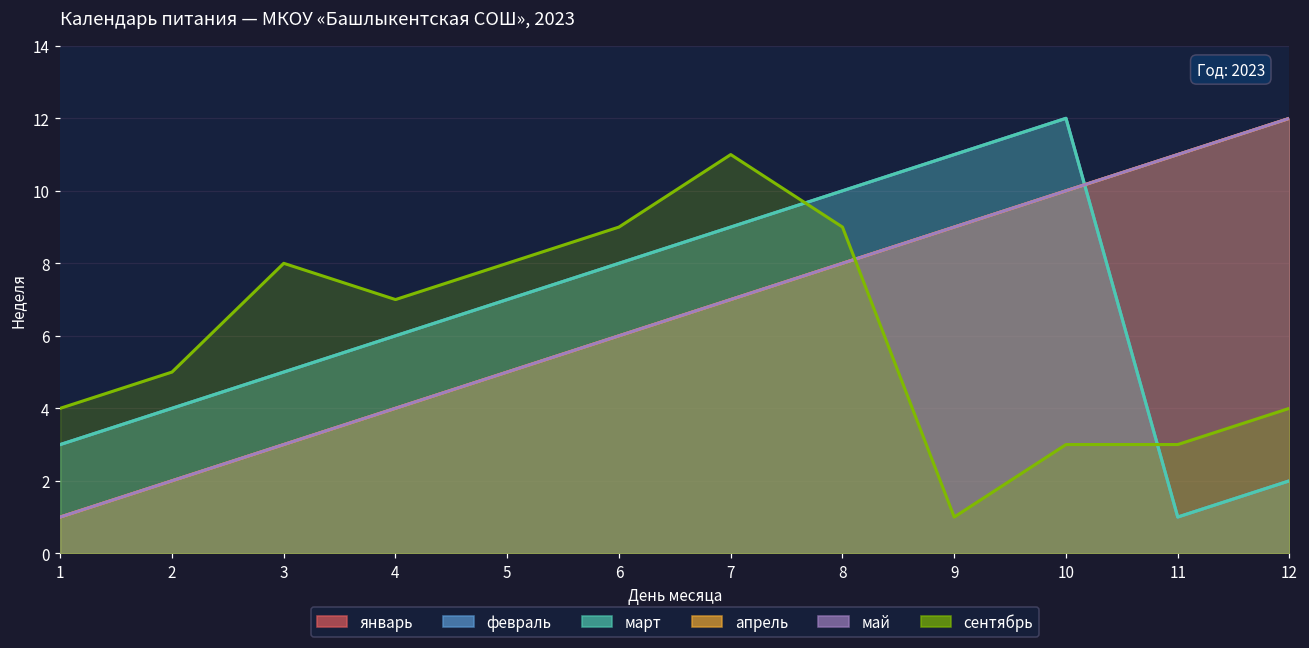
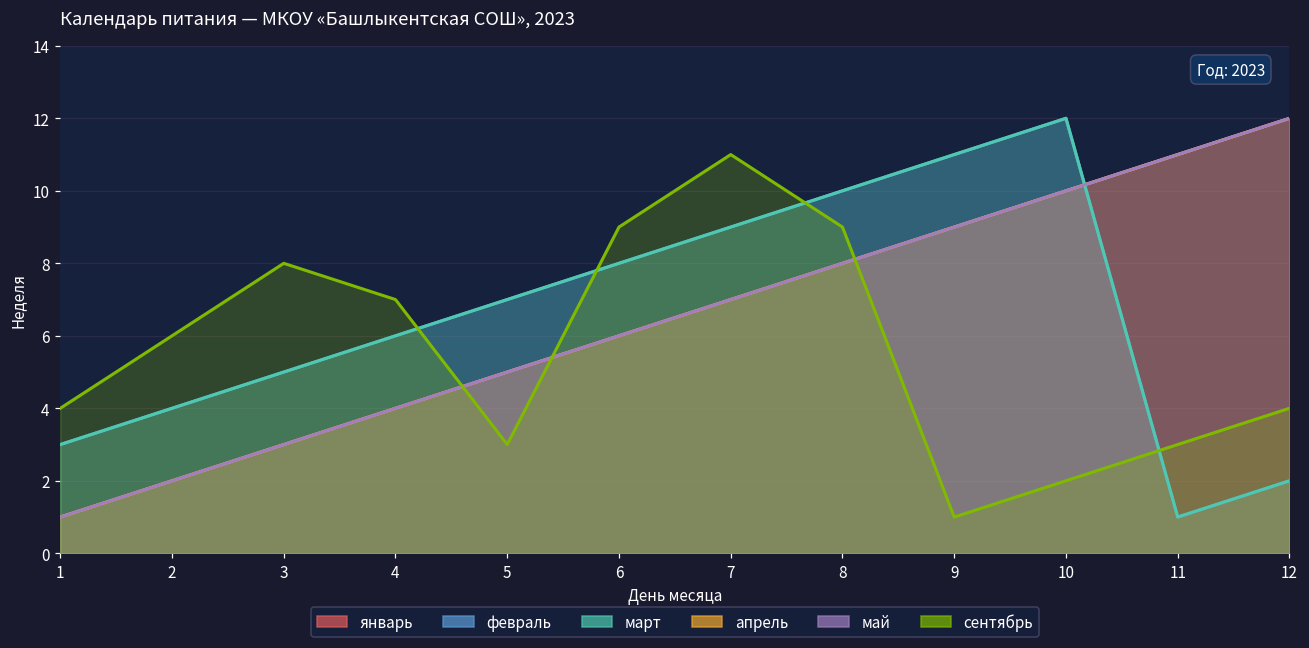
сентябрь, 2: 5 -> 6
сентябрь, 5: 8 -> 3
сентябрь, 10: 3 -> 2
